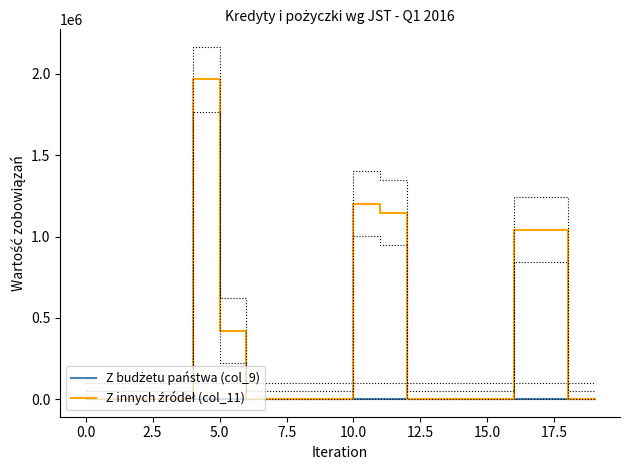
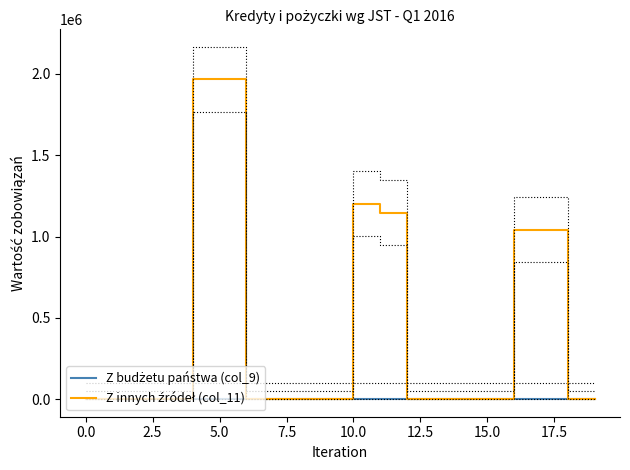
Z innych źródeł (col_11), 5.0: 420000 -> 1970000
